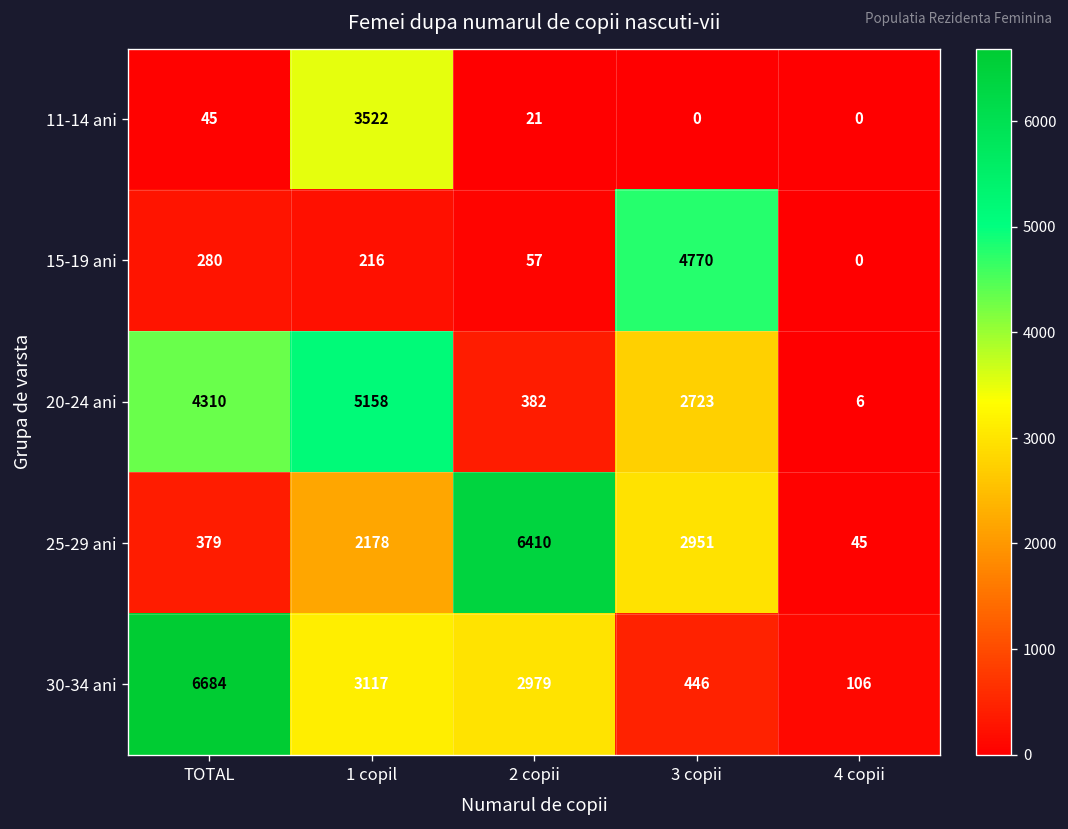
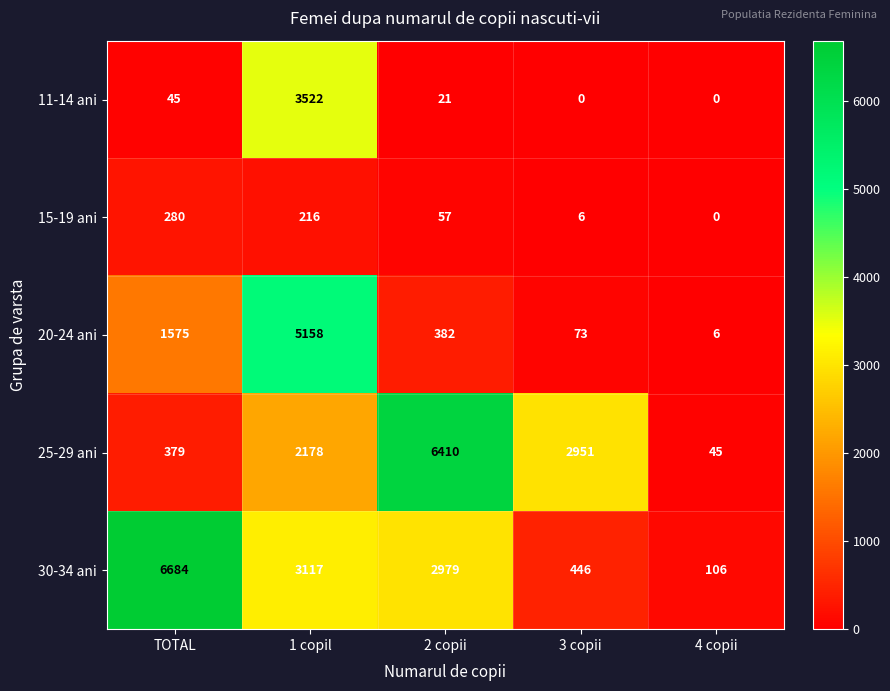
15-19 ani, 3 copii: 4770 -> 6
20-24 ani, TOTAL: 4310 -> 1575
20-24 ani, 3 copii: 2723 -> 73
